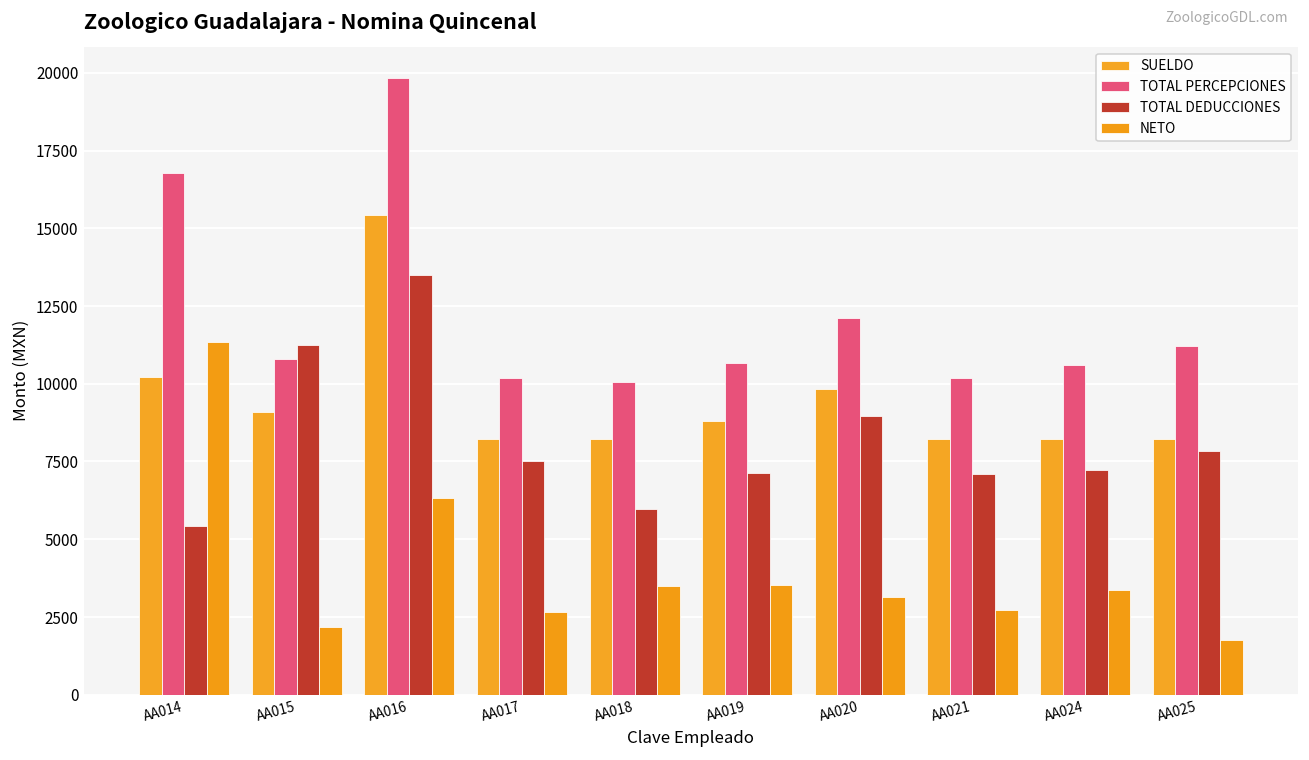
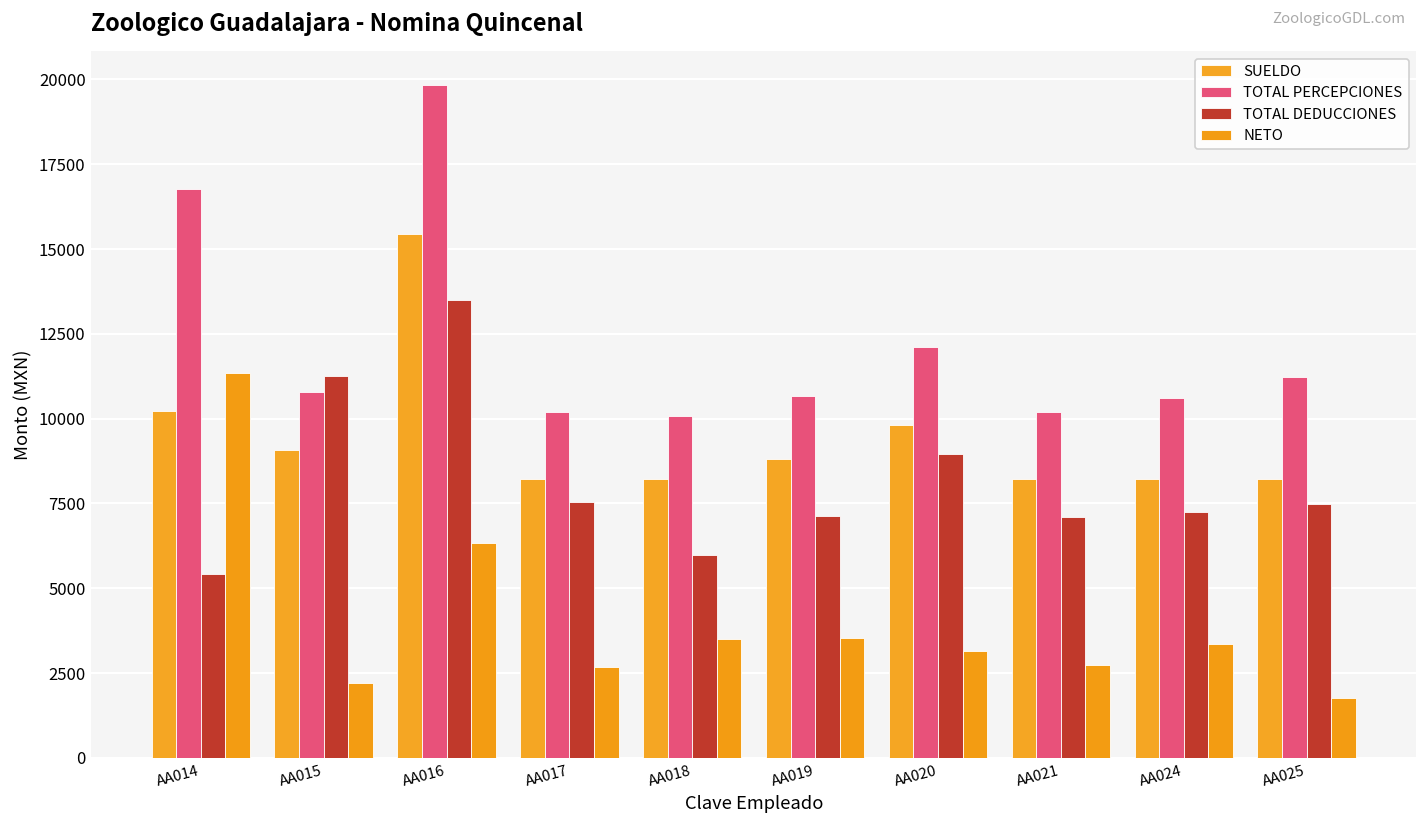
TOTAL DEDUCCIONES, AA025: 7800 -> 7500
